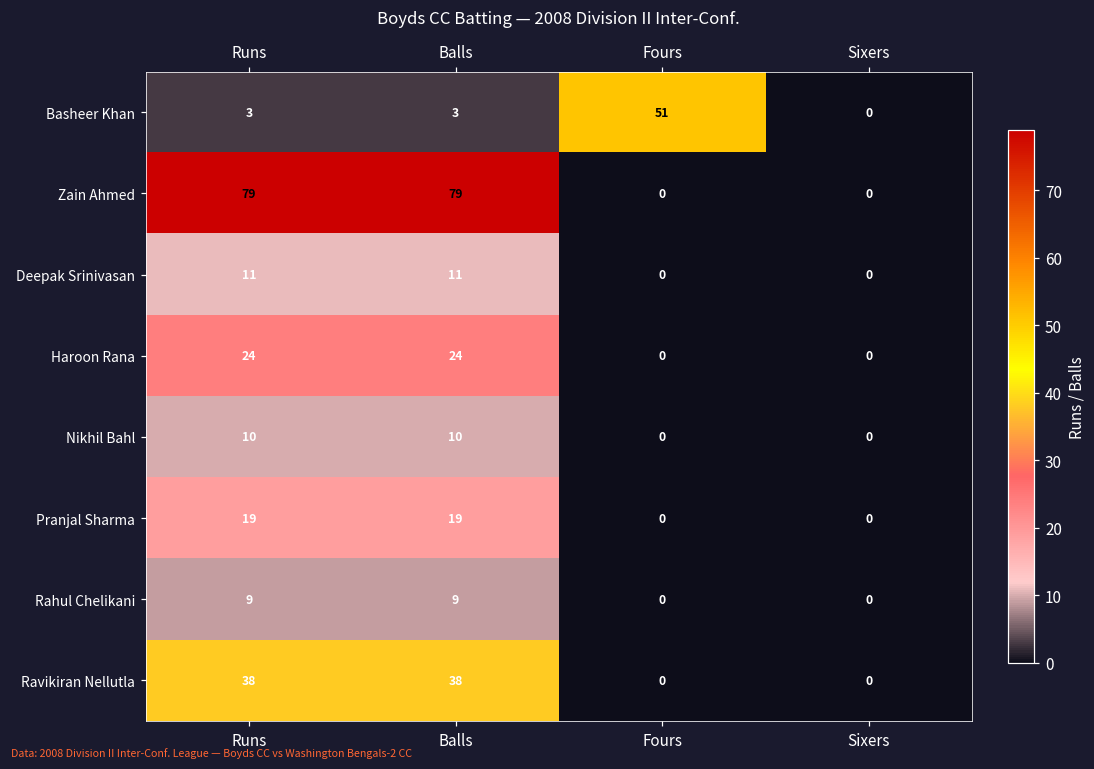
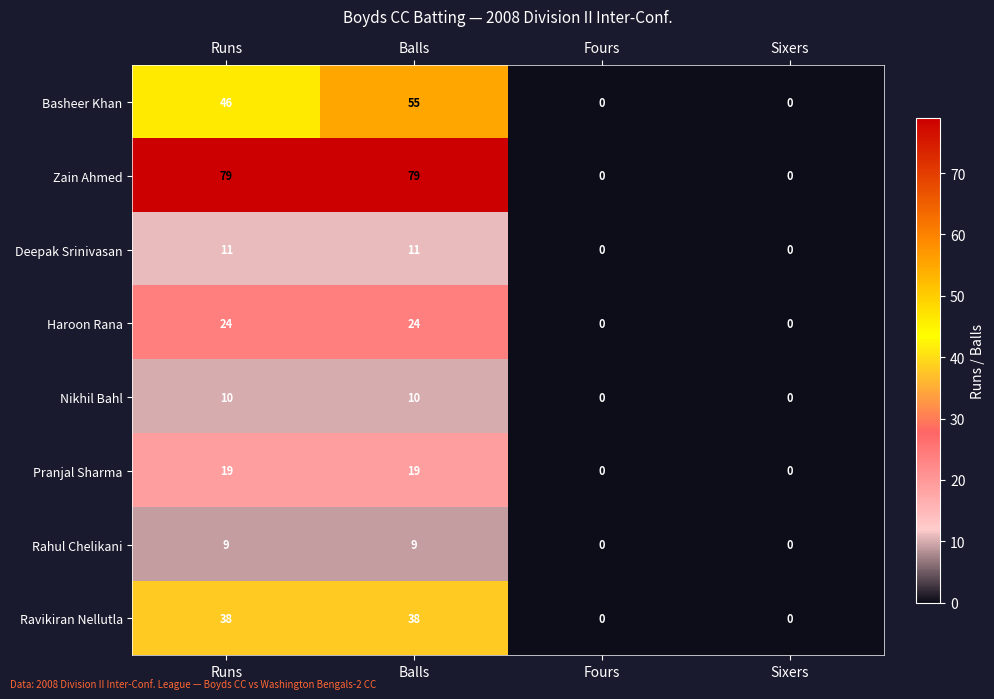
Basheer Khan, Runs: 3 -> 46
Basheer Khan, Balls: 3 -> 55
Basheer Khan, Fours: 51 -> 0
